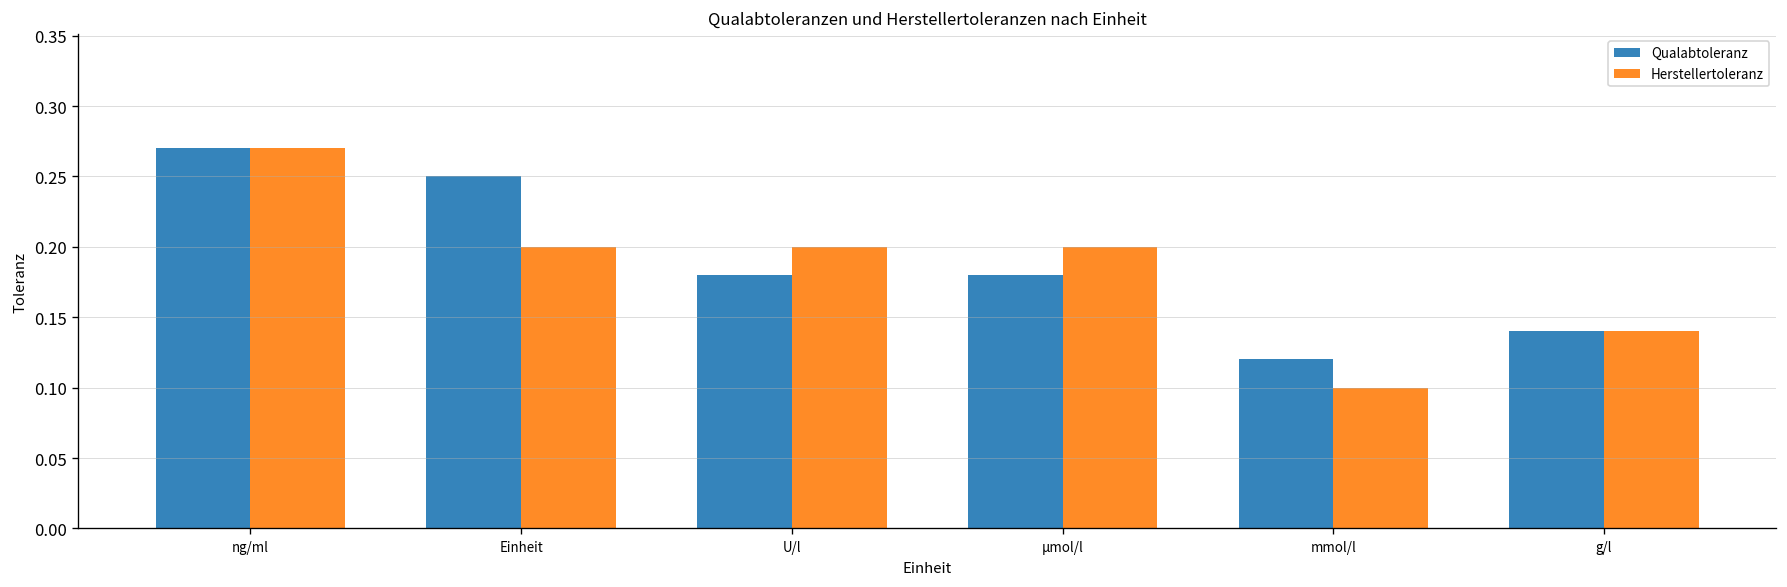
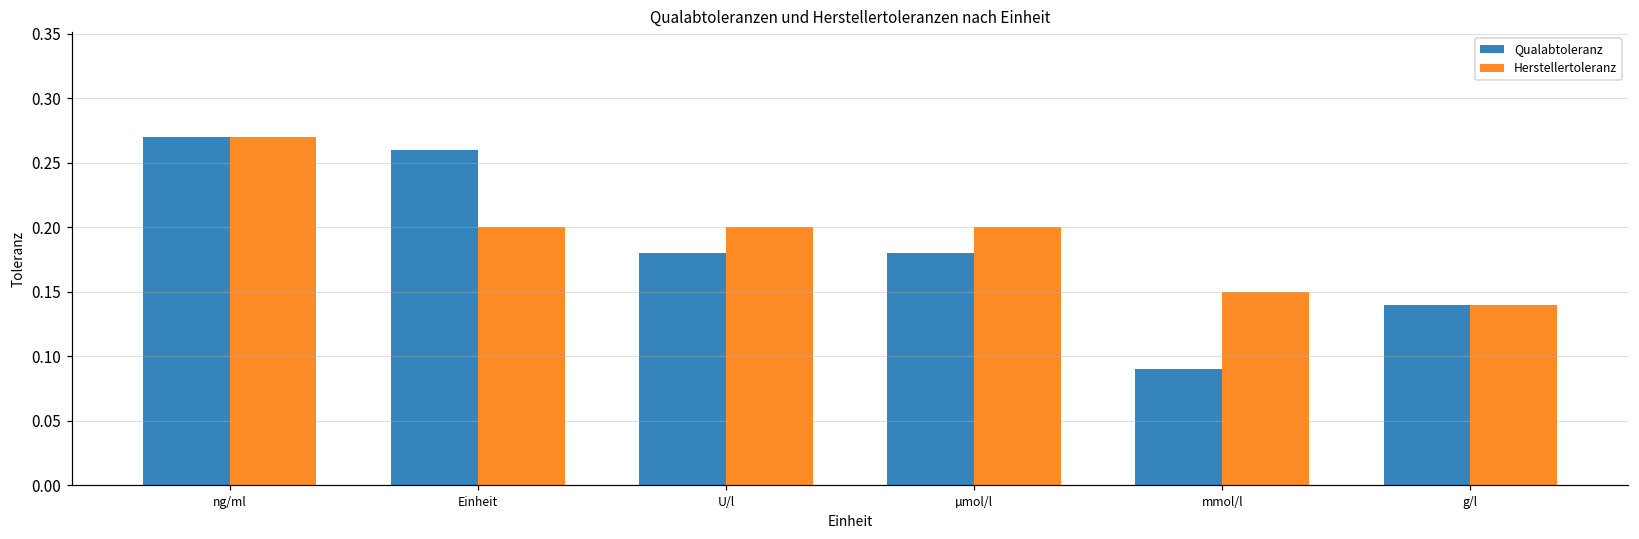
Qualabtoleranz, Einheit: 0.25 -> 0.26
Qualabtoleranz, mmol/l: 0.12 -> 0.09
Herstellertoleranz, mmol/l: 0.10 -> 0.15
